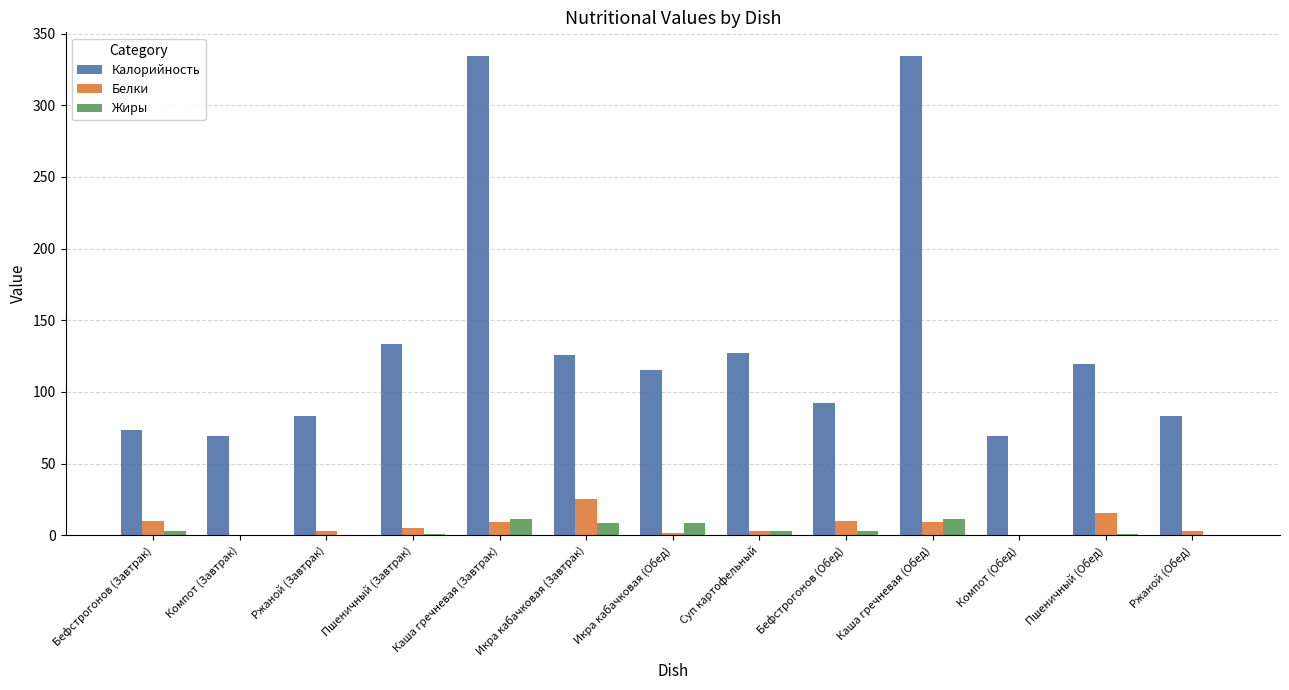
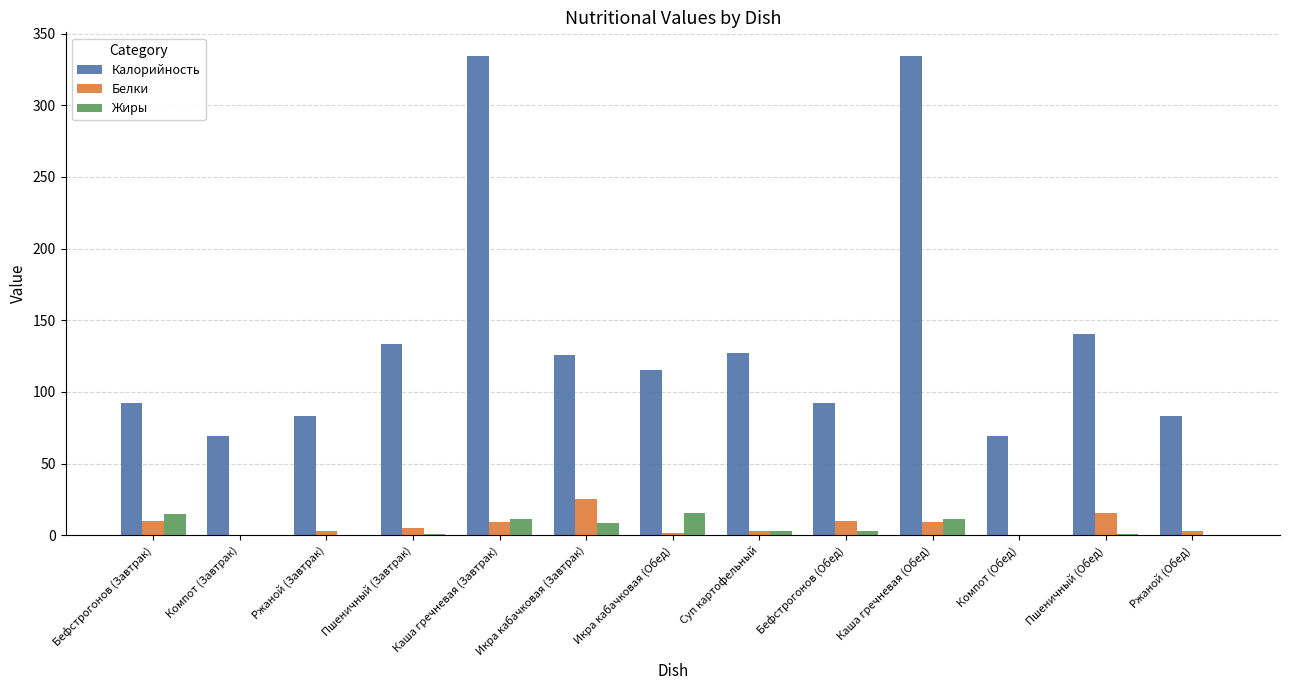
Калорийность, Бефстрогонов (Завтрак): 74 -> 93
Жиры, Бефстрогонов (Завтрак): 3 -> 15
Жиры, Икра кабачковая (Обед): 9 -> 16
Калорийность, Пшеничный (Обед): 120 -> 140
